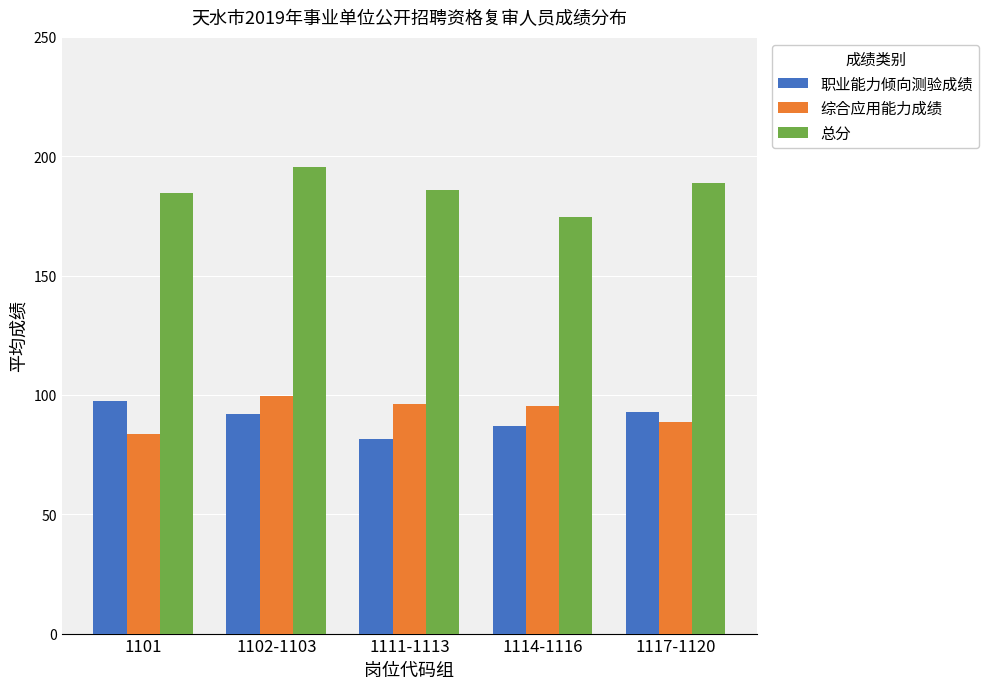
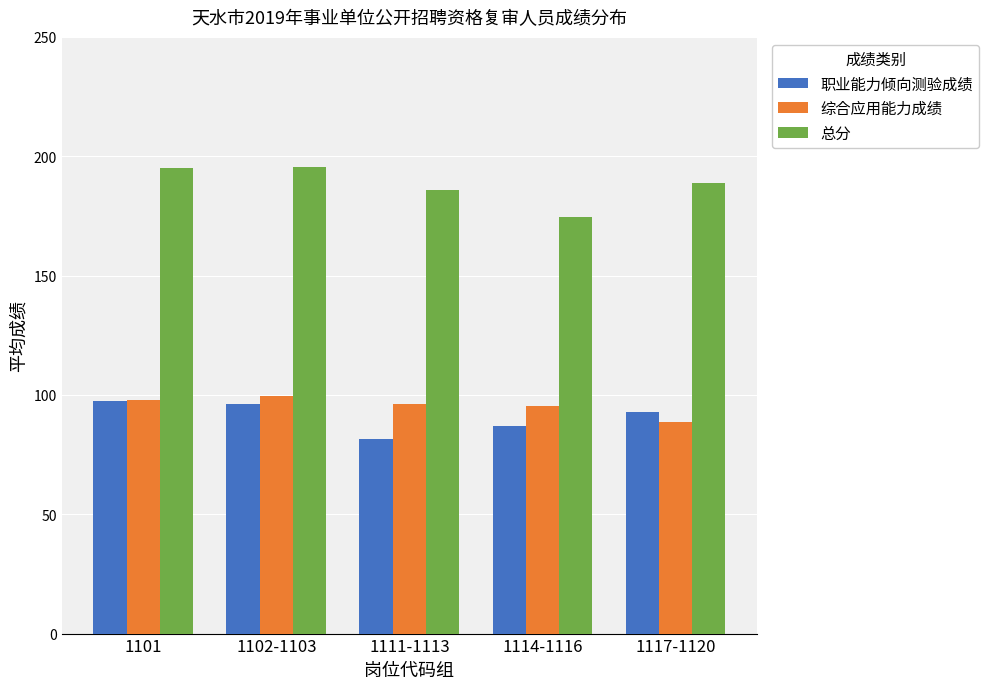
综合应用能力成绩, 1101: 84 -> 98
总分, 1101: 185 -> 195
职业能力倾向测验成绩, 1102-1103: 92 -> 96
